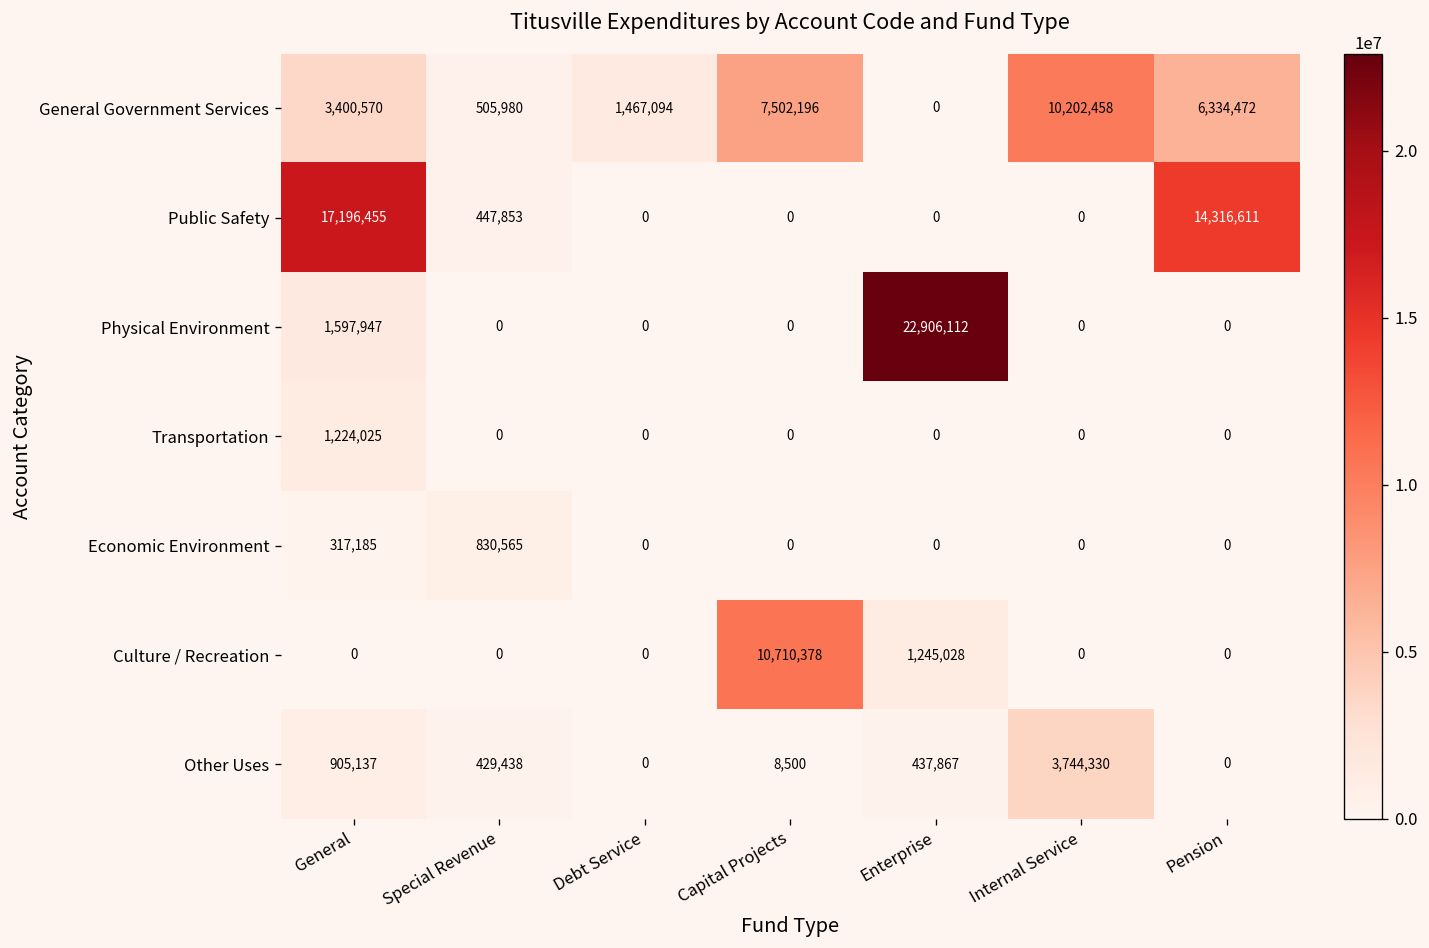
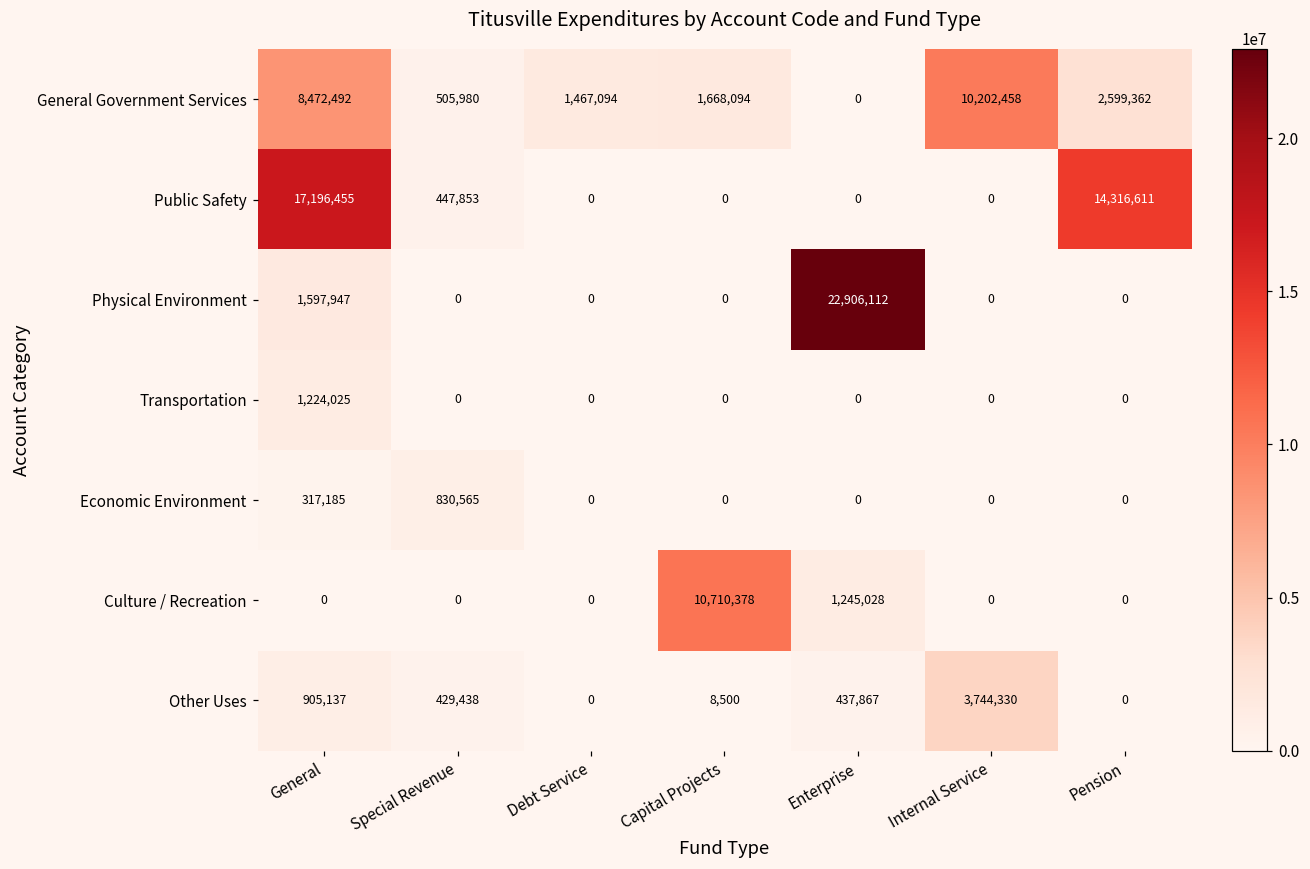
General Government Services, General: 3,400,570 -> 8,472,492
General Government Services, Capital Projects: 7,502,196 -> 1,668,094
General Government Services, Pension: 6,334,472 -> 2,599,362
